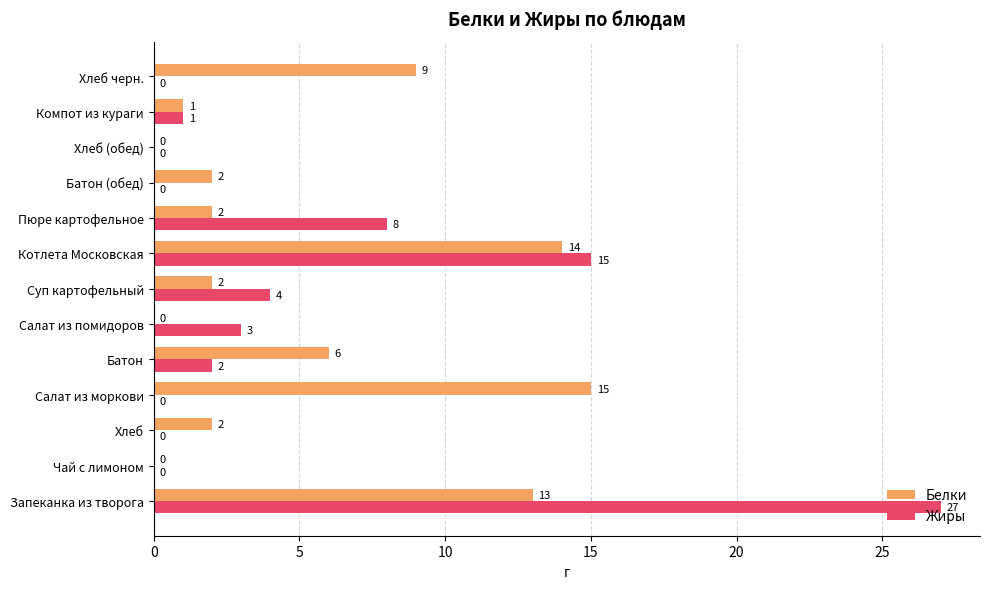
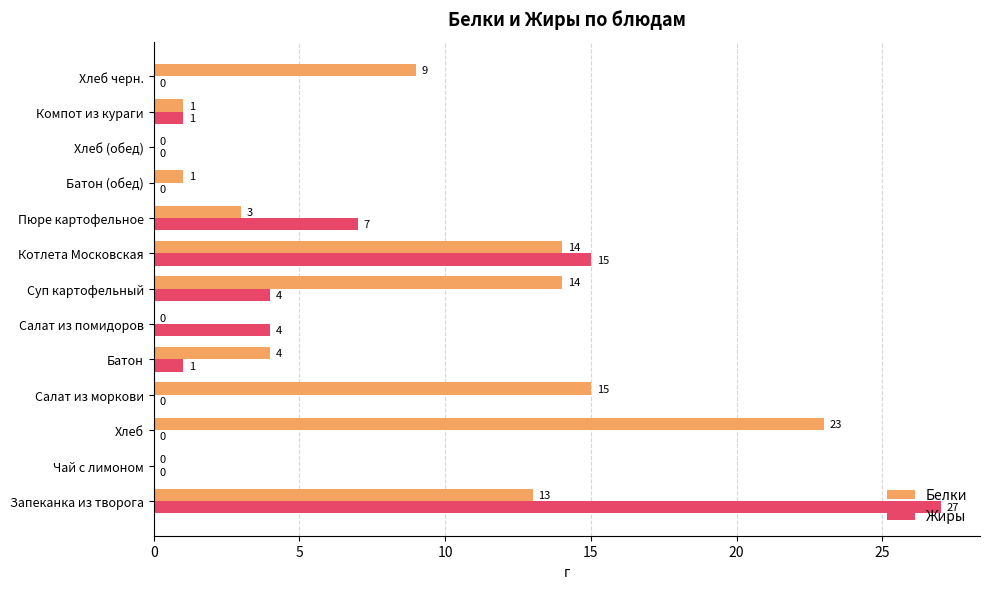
Белки, Батон (обед): 2 -> 1
Белки, Пюре картофельное: 2 -> 3
Жиры, Пюре картофельное: 8 -> 7
Белки, Суп картофельный: 2 -> 14
Жиры, Салат из помидоров: 3 -> 4
Белки, Батон: 6 -> 4
Жиры, Батон: 2 -> 1
Белки, Хлеб: 2 -> 23
